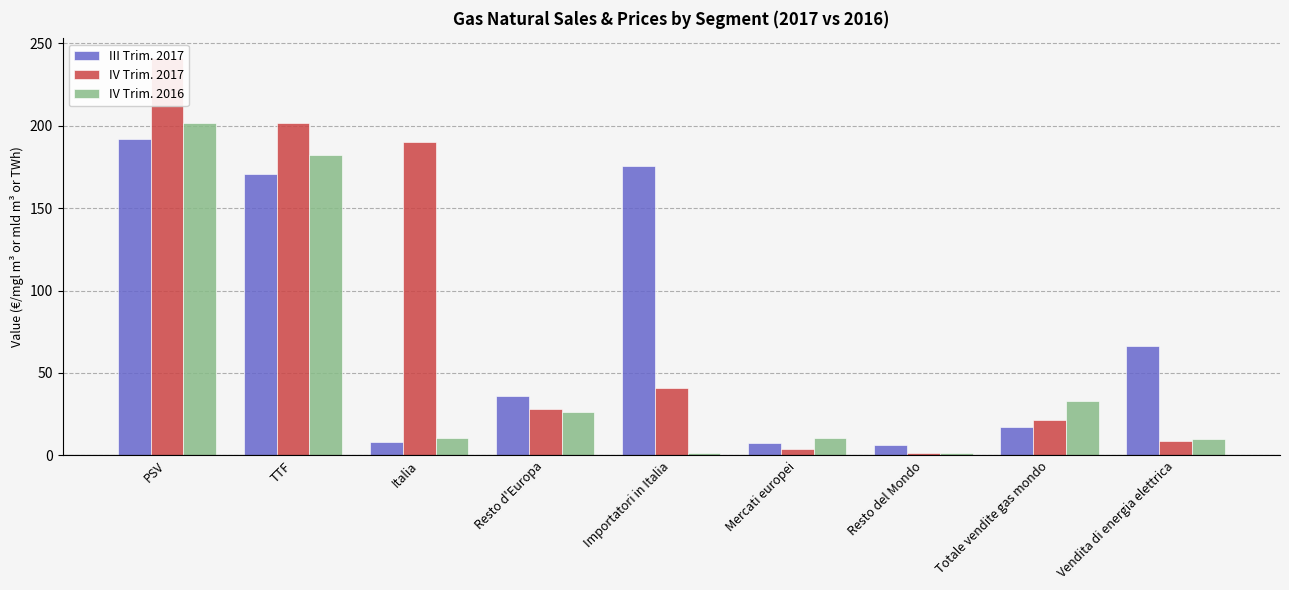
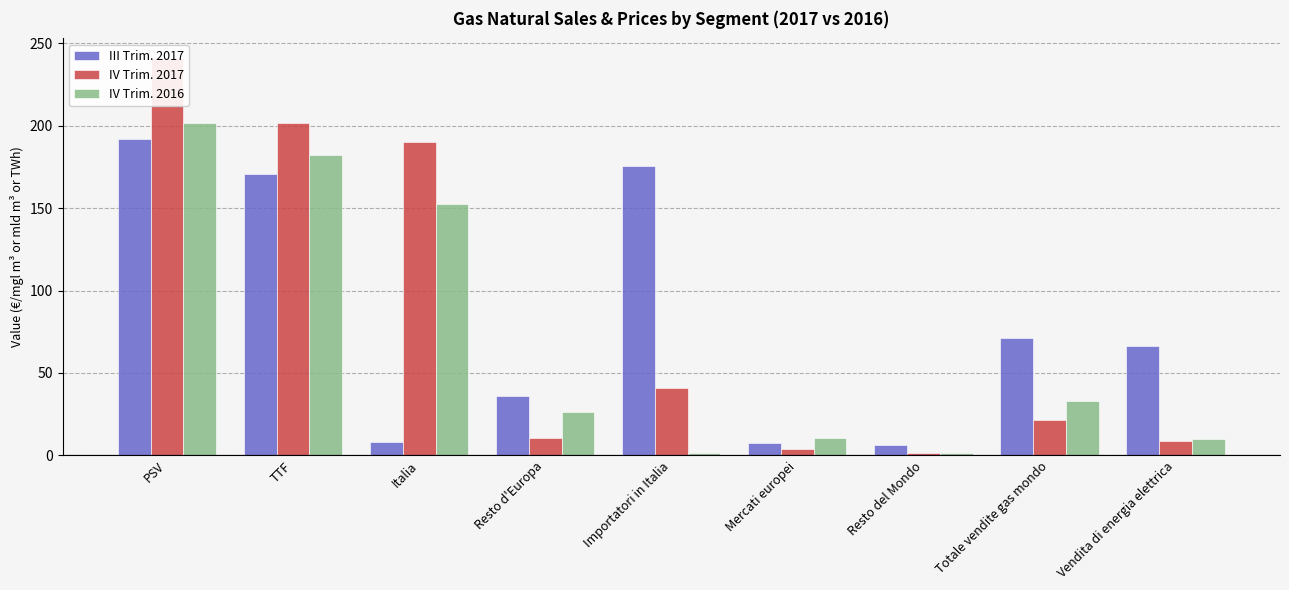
IV Trim. 2016, Italia: 10 -> 153
IV Trim. 2017, Resto d'Europa: 28 -> 10
III Trim. 2017, Totale vendite gas mondo: 17 -> 71
